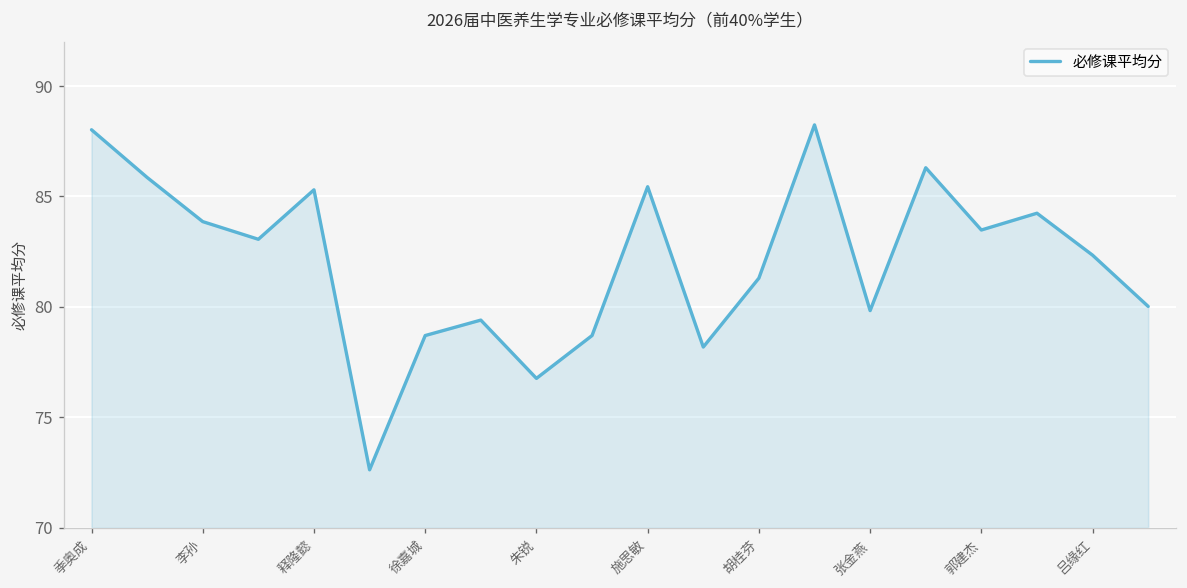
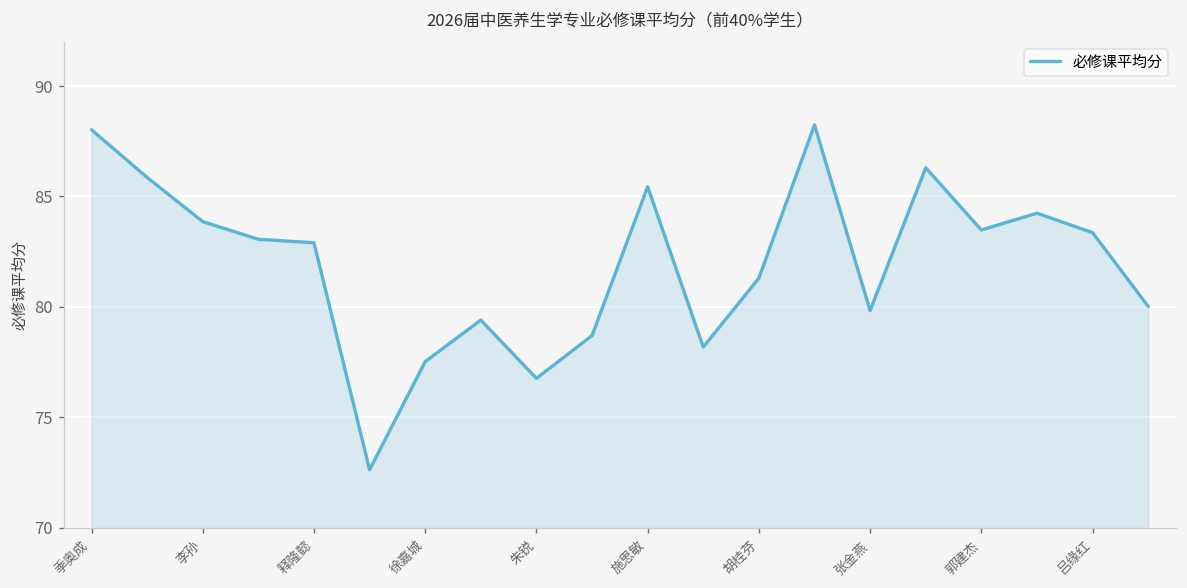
释隆懿: 85.3 -> 82.9
徐嘉城: 78.7 -> 77.5
吕缘红: 82.3 -> 83.4
